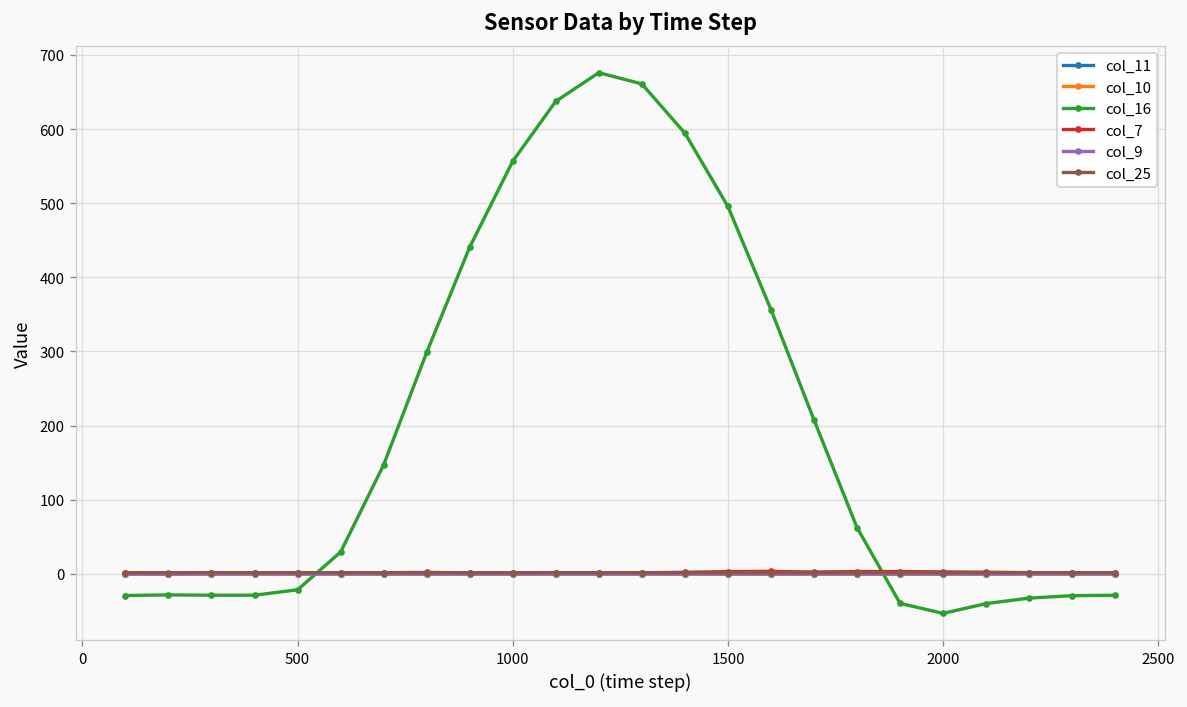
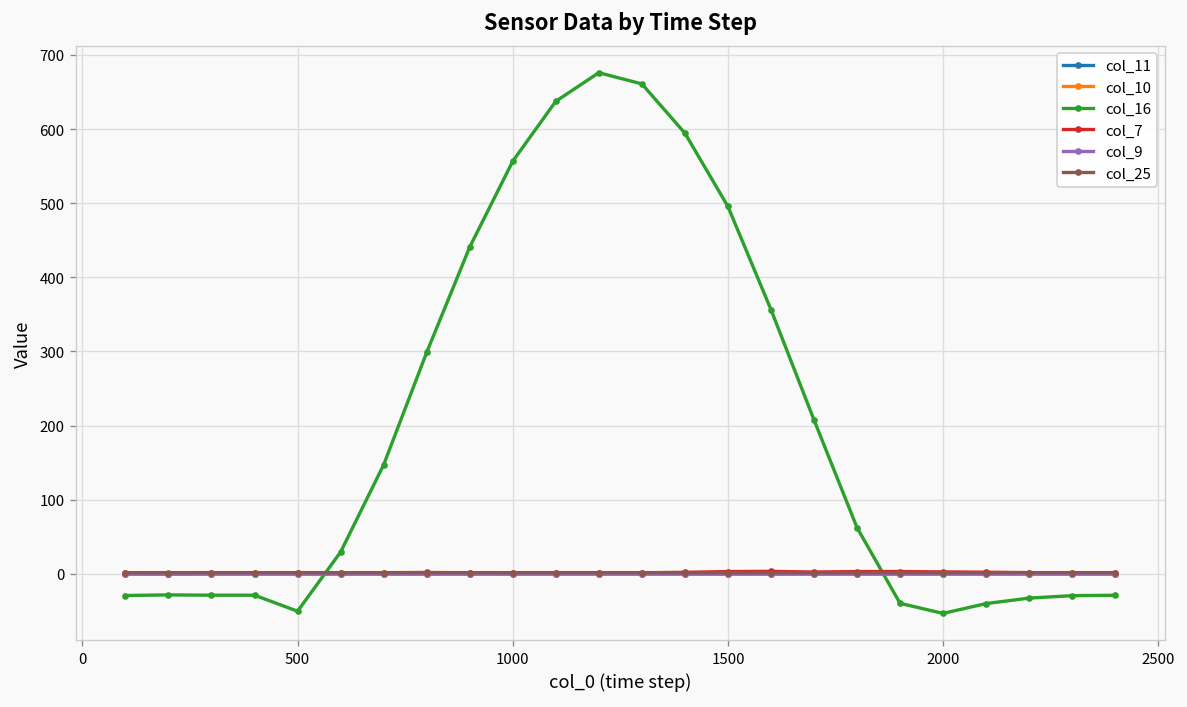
col_16, 500: -20 -> -50
